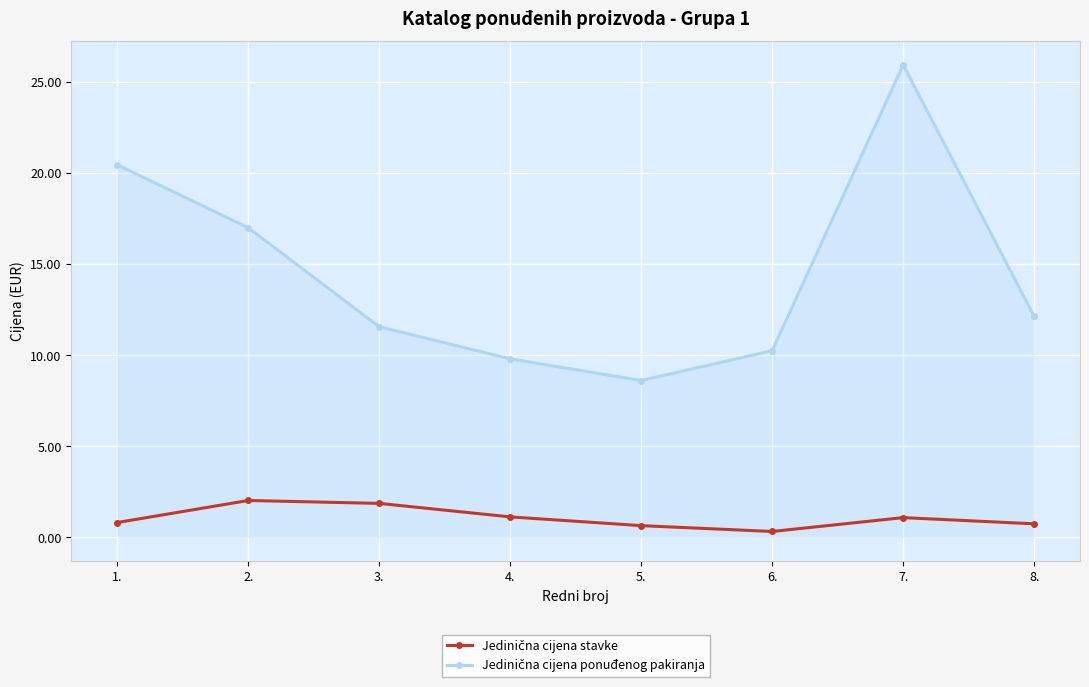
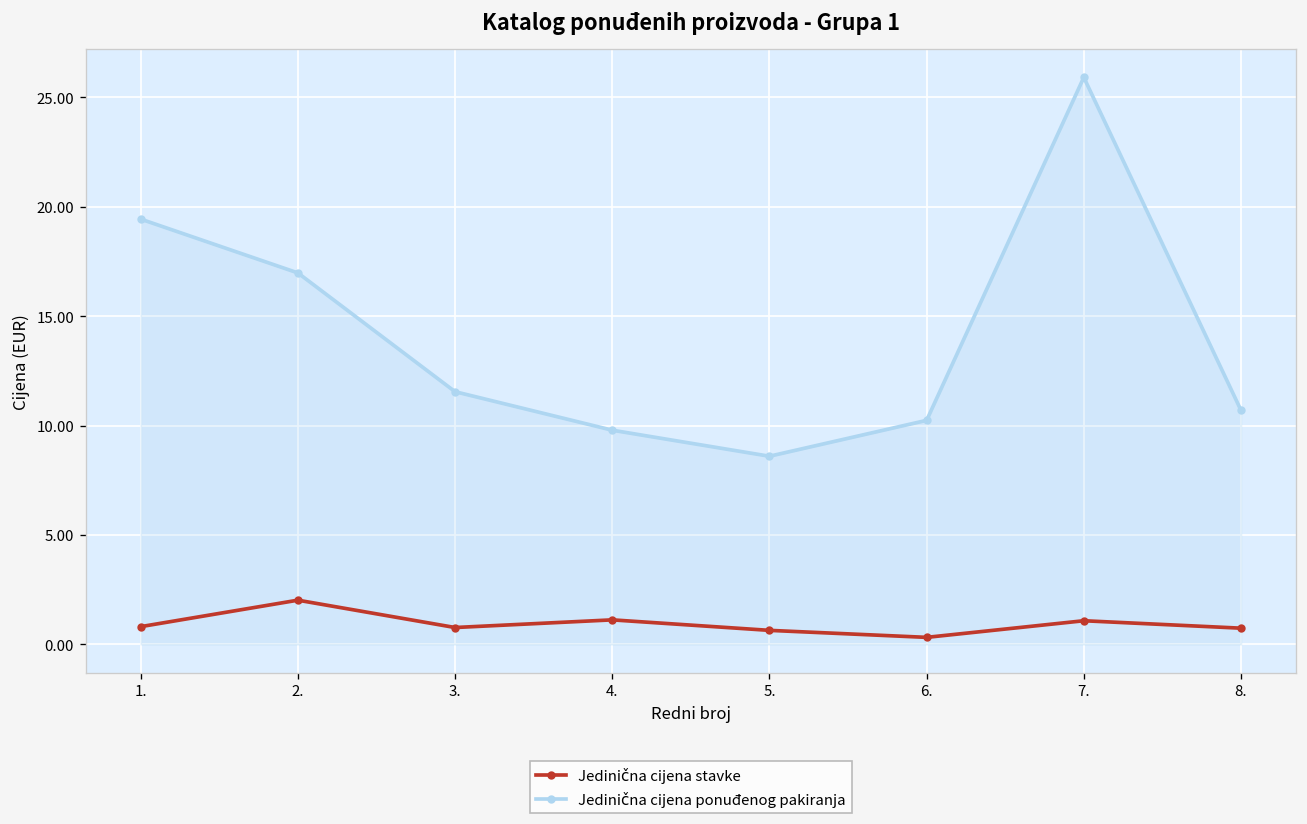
Jedinična cijena ponuđenog pakiranja, 1.: 20.4 -> 19.4
Jedinična cijena stavke, 3.: 1.9 -> 0.8
Jedinična cijena ponuđenog pakiranja, 8.: 12.1 -> 10.7
